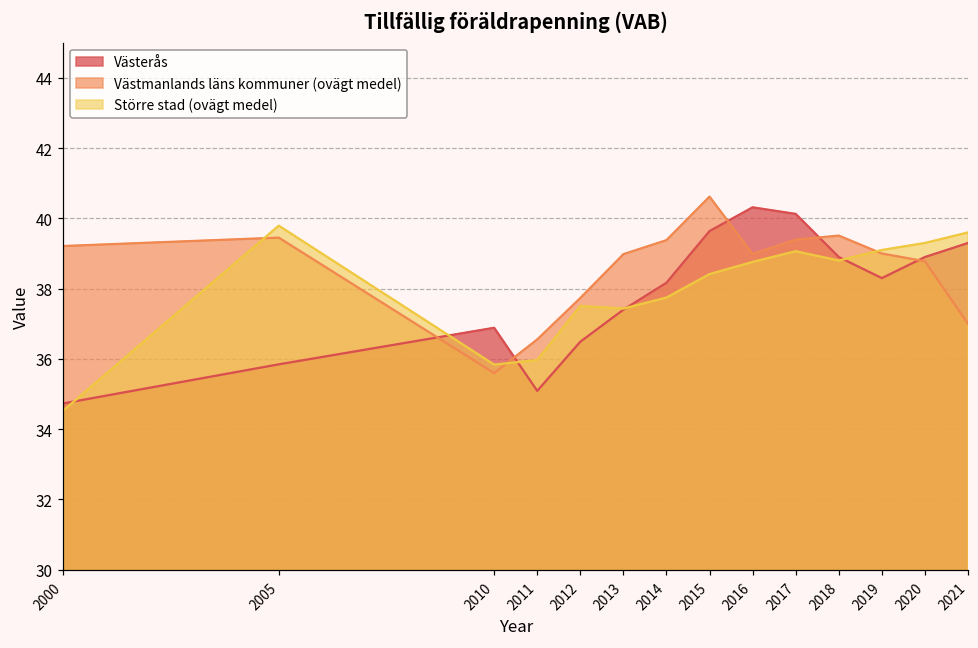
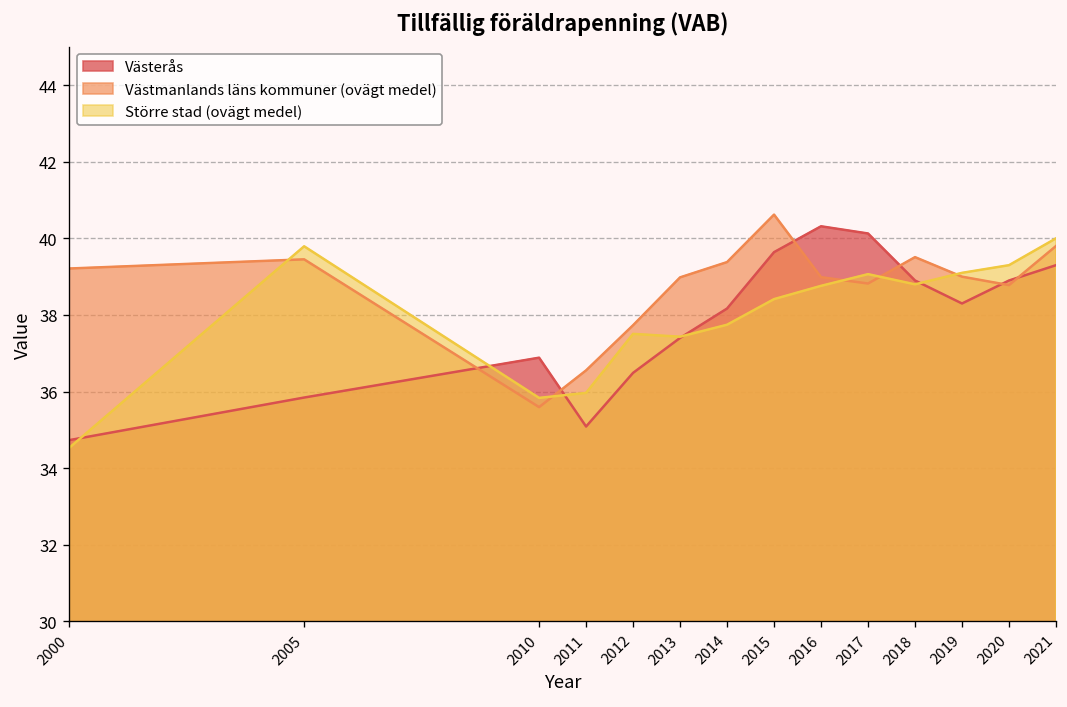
Västmanlands läns kommuner (ovägt medel), 2017: 39.4 -> 38.8
Västmanlands läns kommuner (ovägt medel), 2021: 37.0 -> 39.8
Större stad (ovägt medel), 2021: 39.6 -> 40.0
